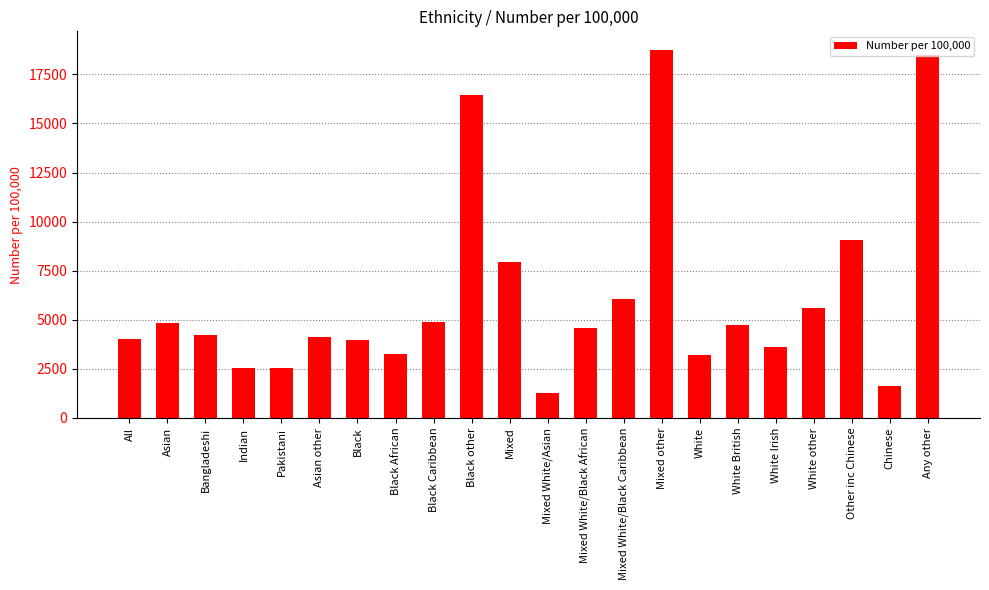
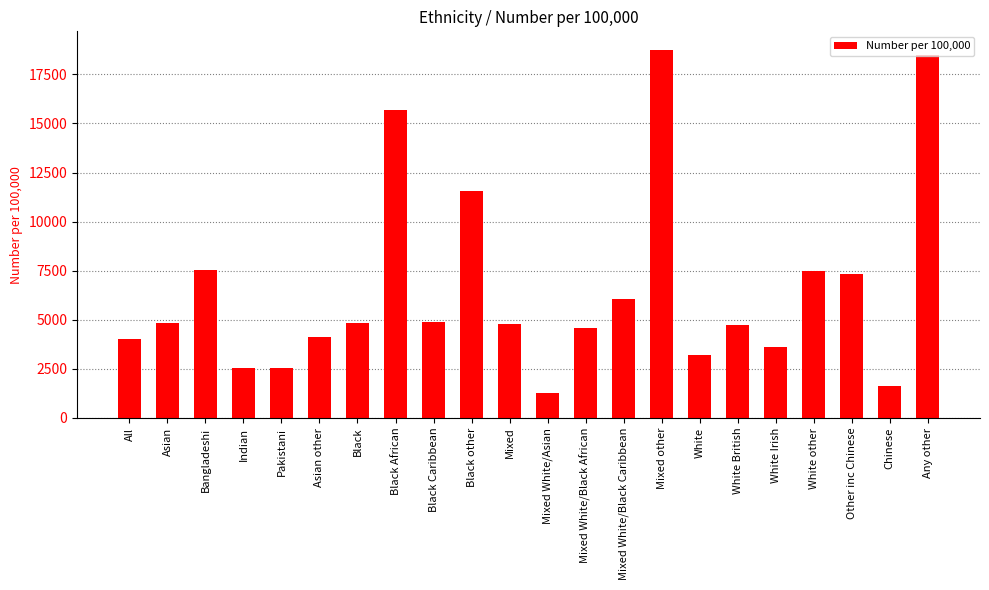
Bangladeshi: 4200 -> 7500
Black: 4000 -> 4800
Black African: 3300 -> 15700
Black other: 16400 -> 11600
Mixed: 8000 -> 4800
White other: 5600 -> 7500
Other inc Chinese: 9000 -> 7300
